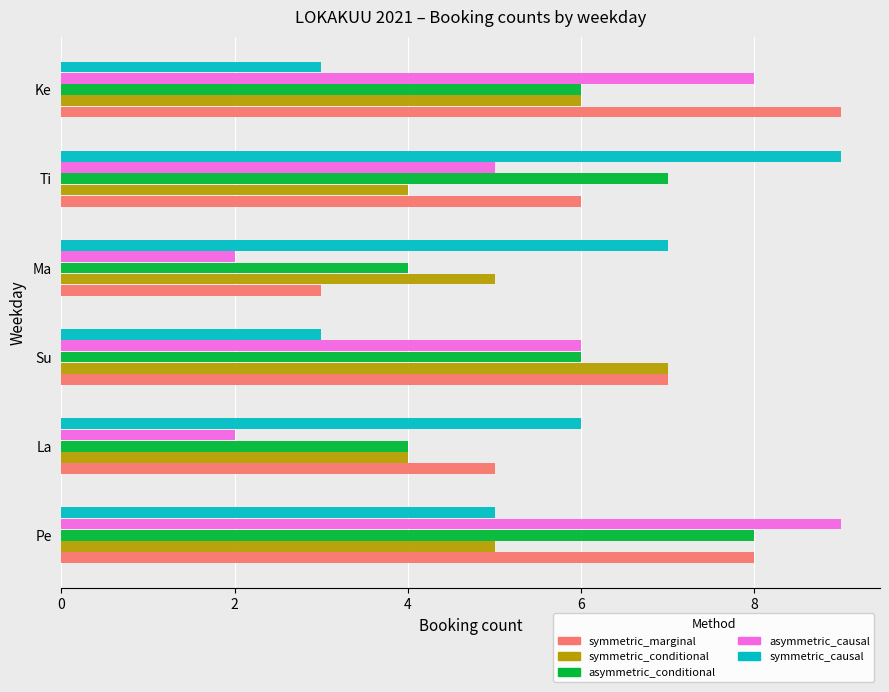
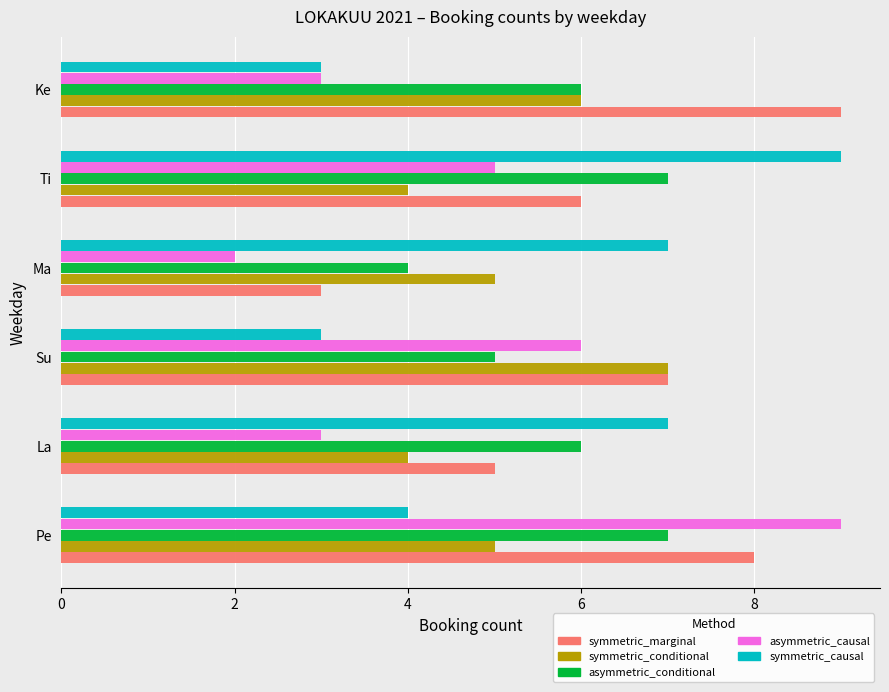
asymmetric_causal, Ke: 8 -> 3
asymmetric_conditional, Su: 6 -> 5
symmetric_causal, La: 6 -> 7
asymmetric_causal, La: 2 -> 3
asymmetric_conditional, La: 4 -> 6
symmetric_causal, Pe: 5 -> 4
asymmetric_conditional, Pe: 8 -> 7
